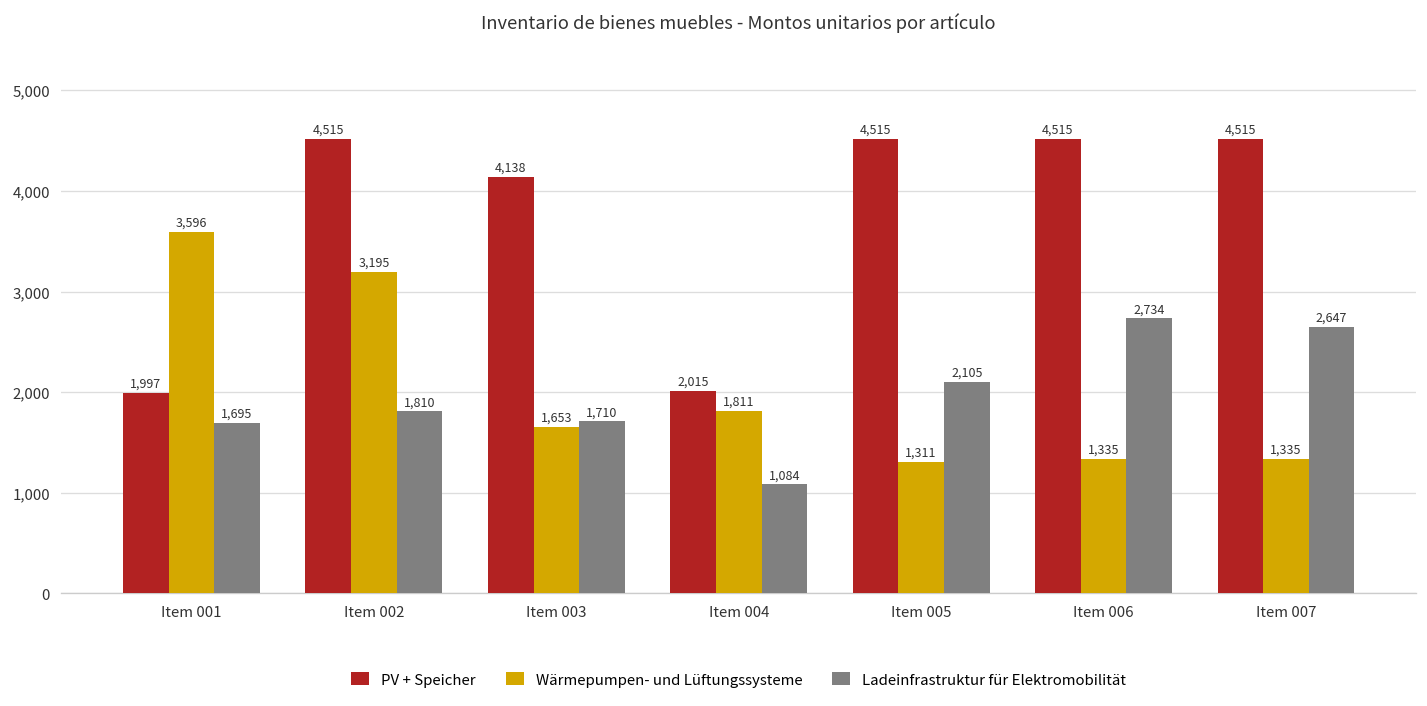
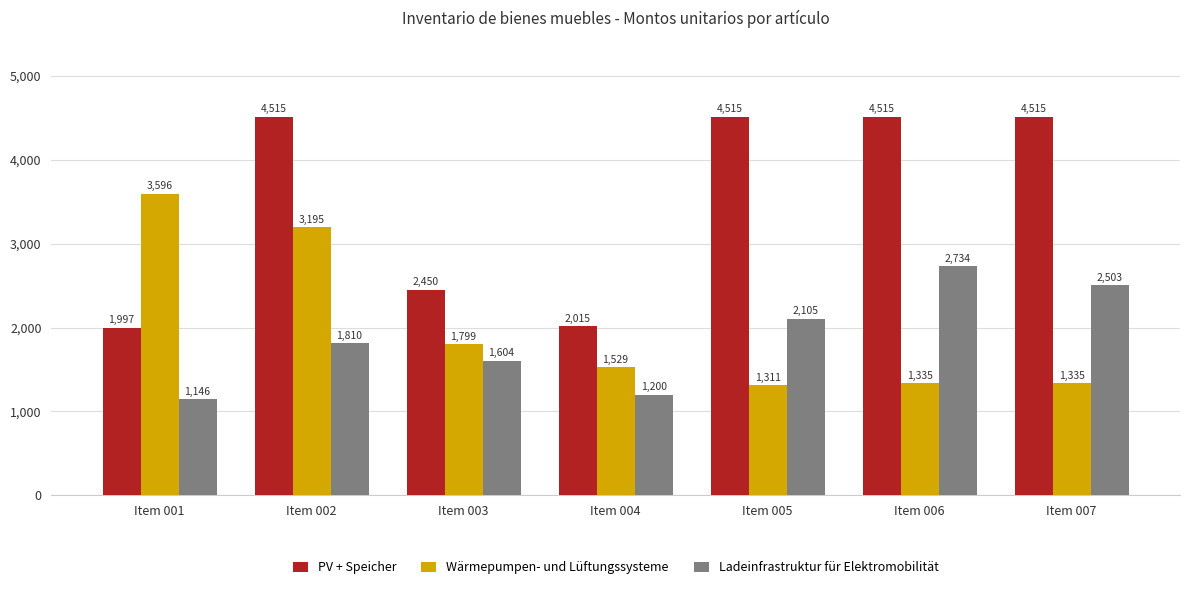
Ladeinfrastruktur für Elektromobilität, Item 001: 1,695 -> 1,146
PV + Speicher, Item 003: 4,138 -> 2,450
Wärmepumpen- und Lüftungssysteme, Item 003: 1,653 -> 1,799
Ladeinfrastruktur für Elektromobilität, Item 003: 1,710 -> 1,604
Wärmepumpen- und Lüftungssysteme, Item 004: 1,811 -> 1,529
Ladeinfrastruktur für Elektromobilität, Item 004: 1,084 -> 1,200
Ladeinfrastruktur für Elektromobilität, Item 007: 2,647 -> 2,503
